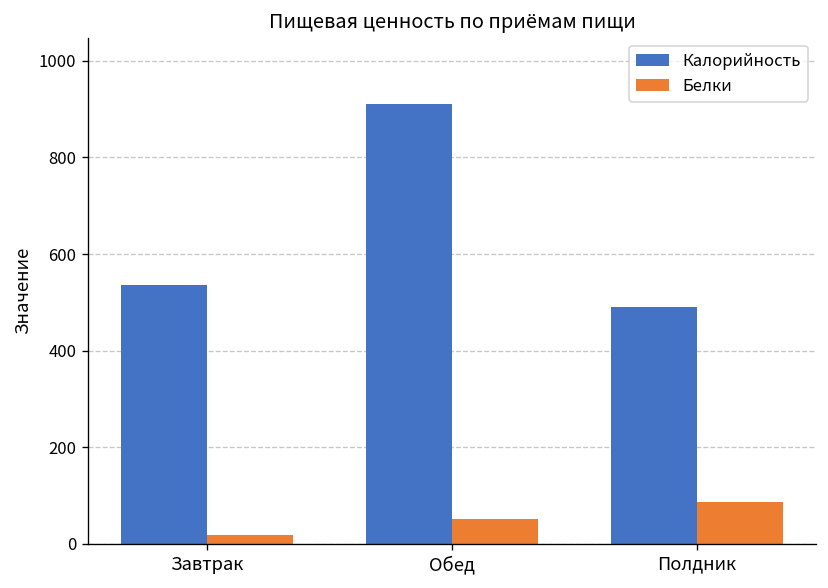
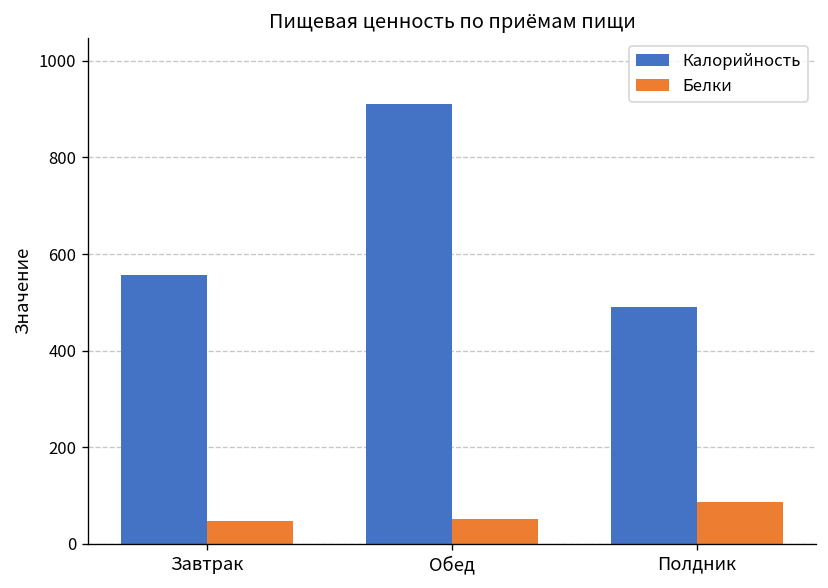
Калорийность, Завтрак: 540 -> 560
Белки, Завтрак: 20 -> 50
